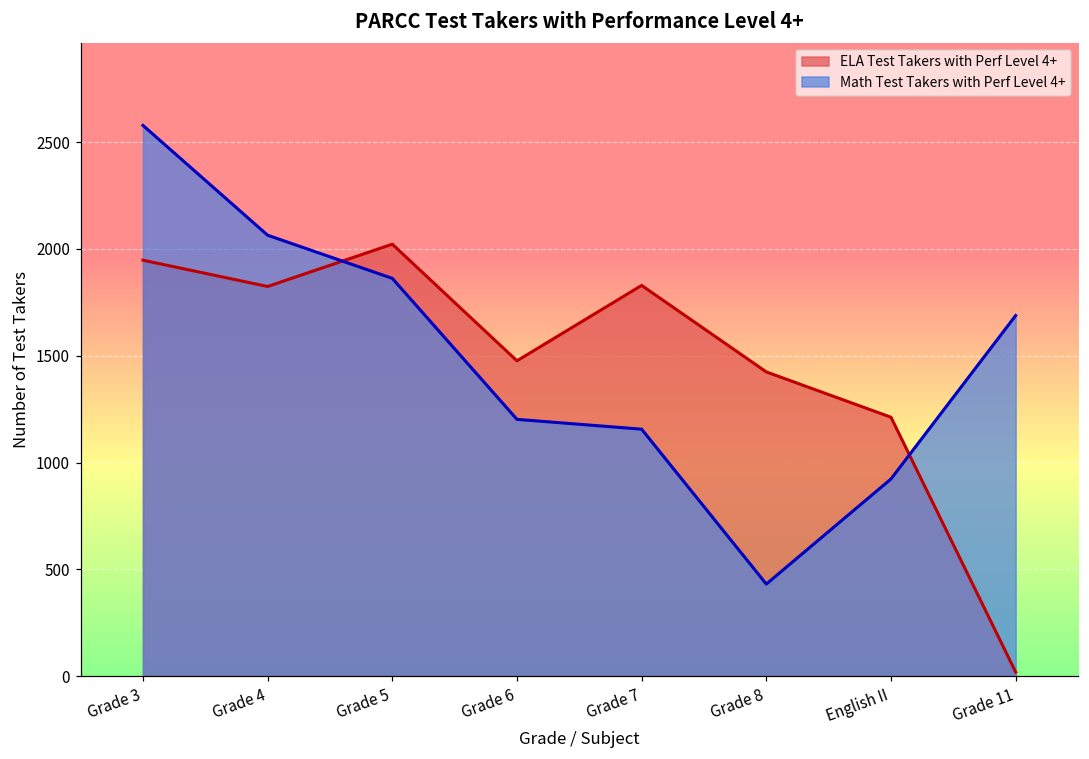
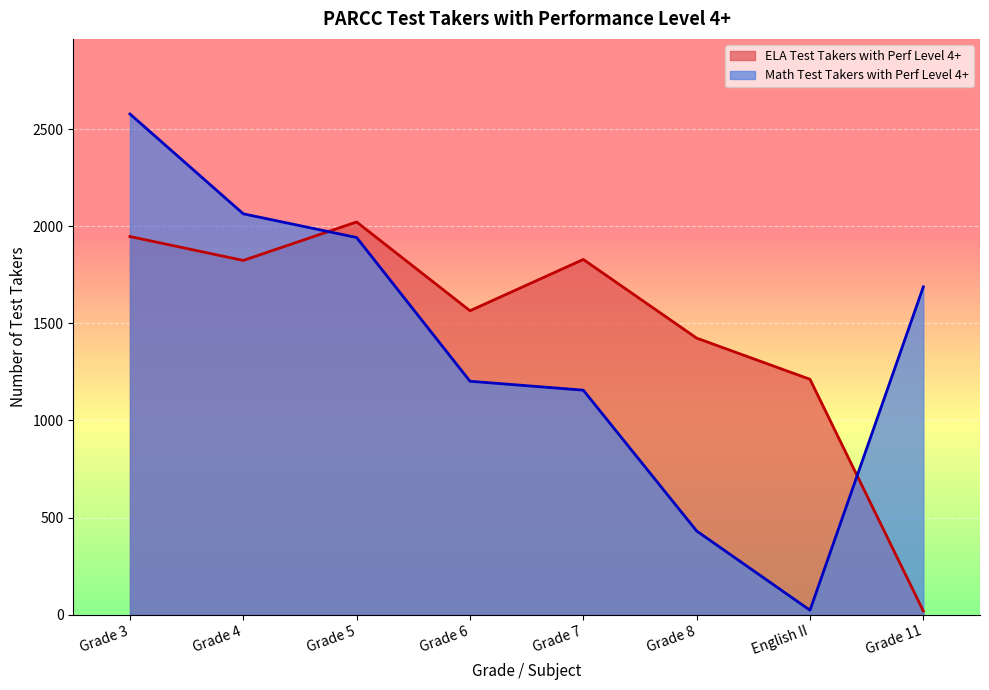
Math Test Takers with Perf Level 4+, Grade 5: 1860 -> 1940
ELA Test Takers with Perf Level 4+, Grade 6: 1480 -> 1570
Math Test Takers with Perf Level 4+, English II: 920 -> 20
